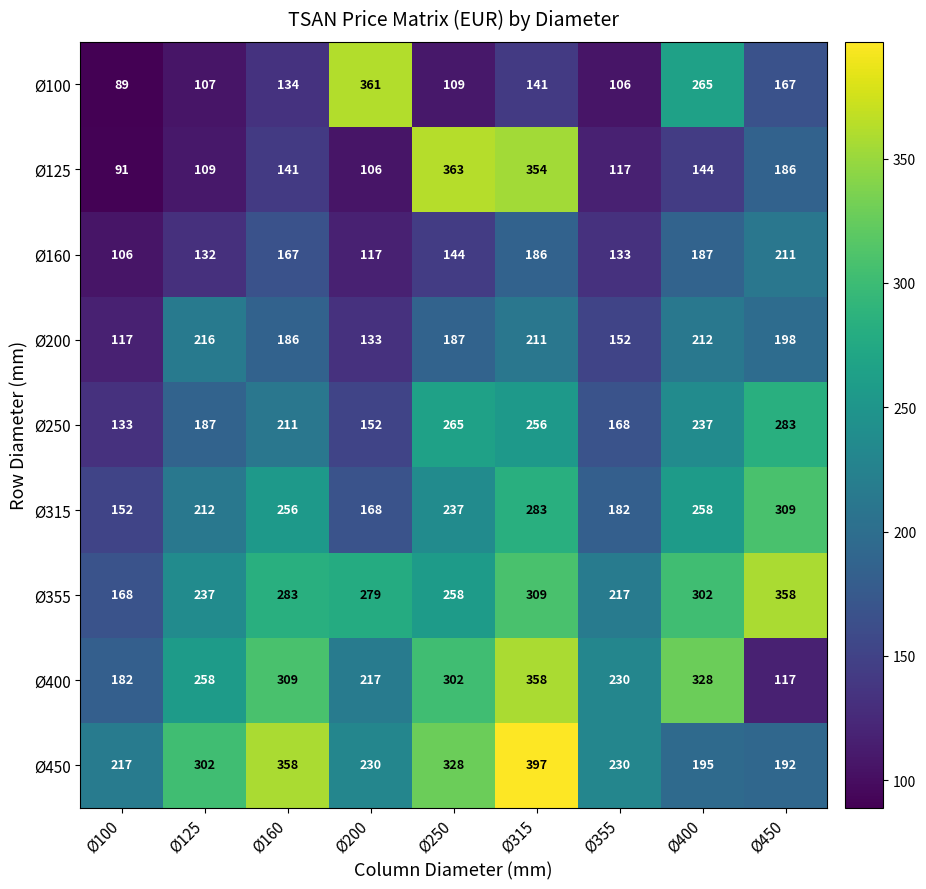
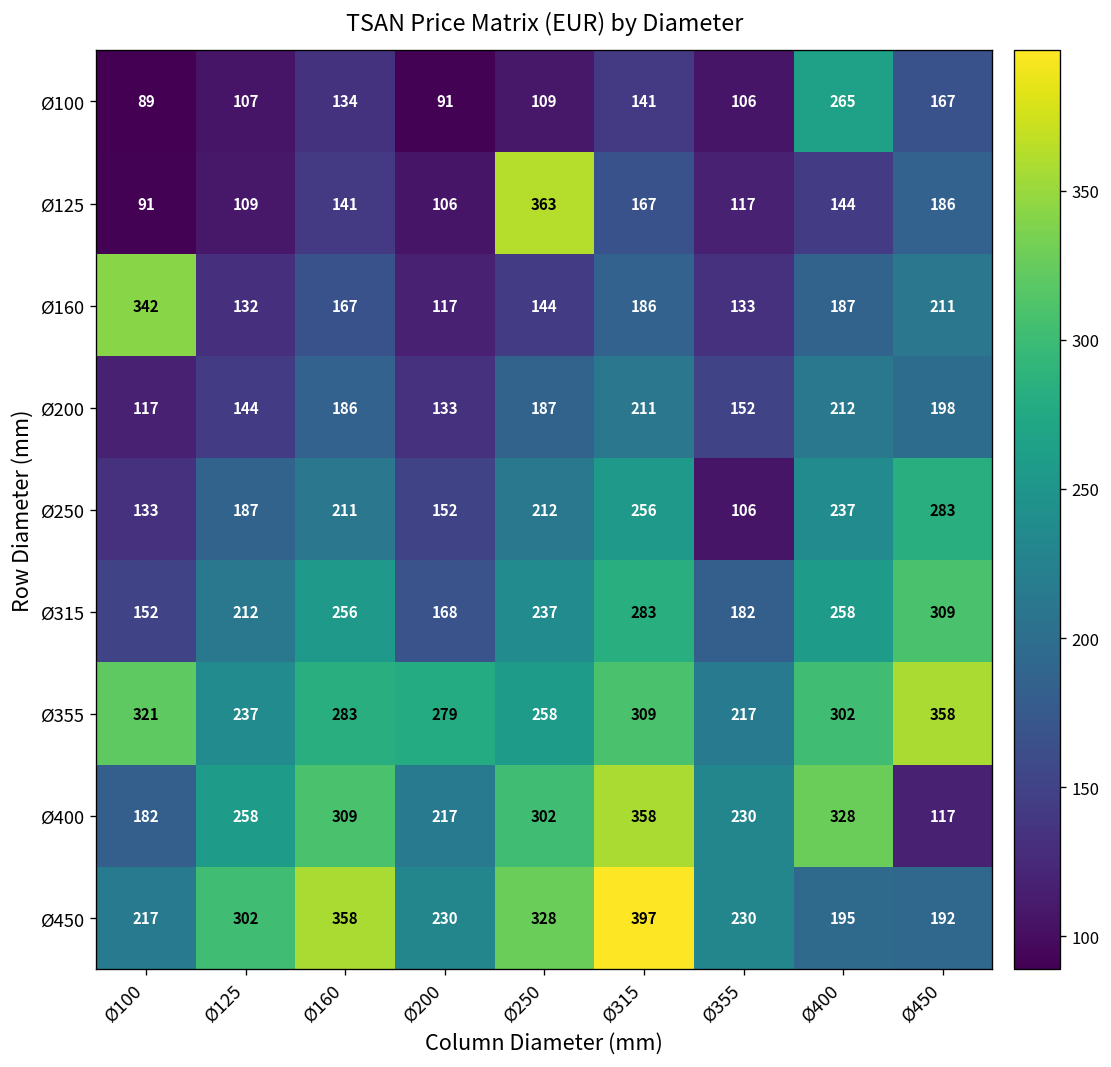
Ø100, Ø200: 361 -> 91
Ø125, Ø315: 354 -> 167
Ø160, Ø100: 106 -> 342
Ø200, Ø125: 216 -> 144
Ø250, Ø250: 265 -> 212
Ø250, Ø355: 168 -> 106
Ø355, Ø100: 168 -> 321
